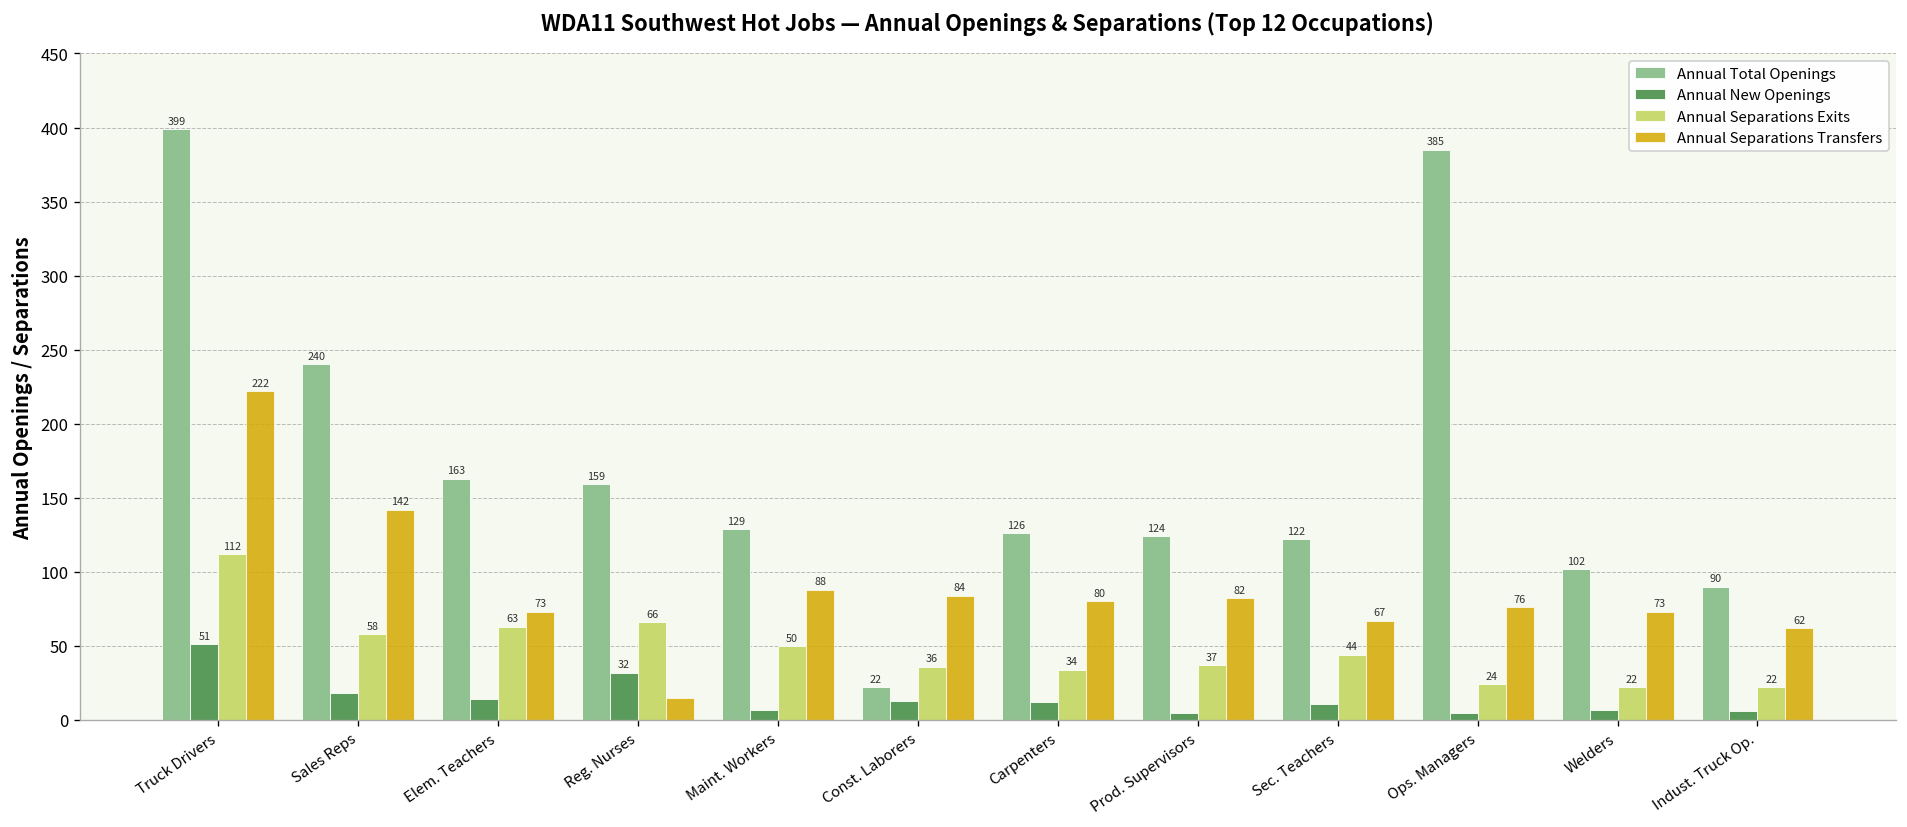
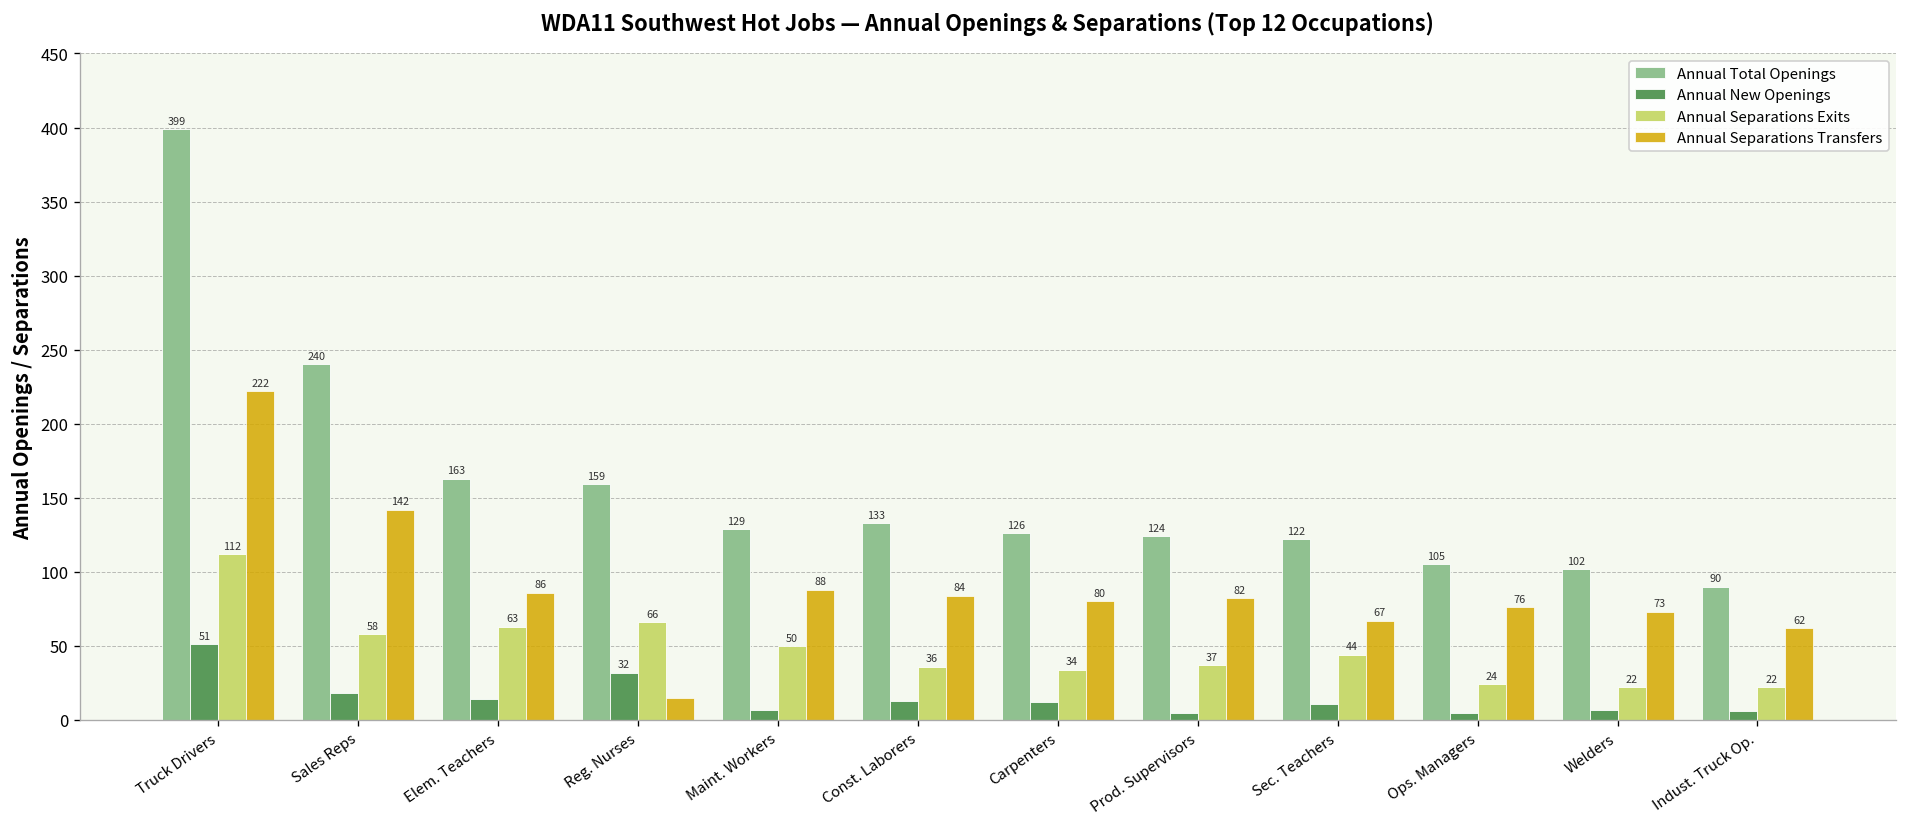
Annual Separations Transfers, Elem. Teachers: 73 -> 86
Annual Total Openings, Const. Laborers: 22 -> 133
Annual Total Openings, Ops. Managers: 385 -> 105
